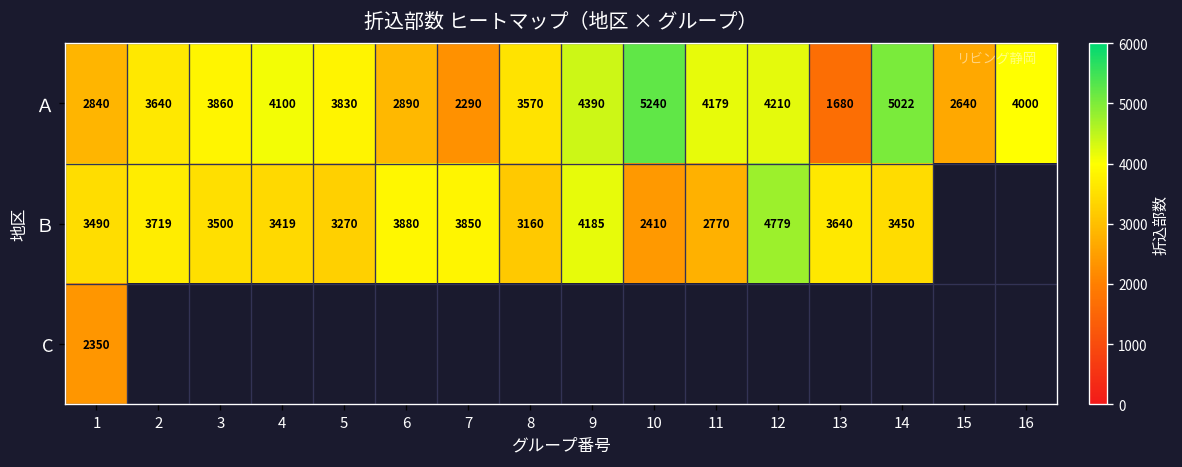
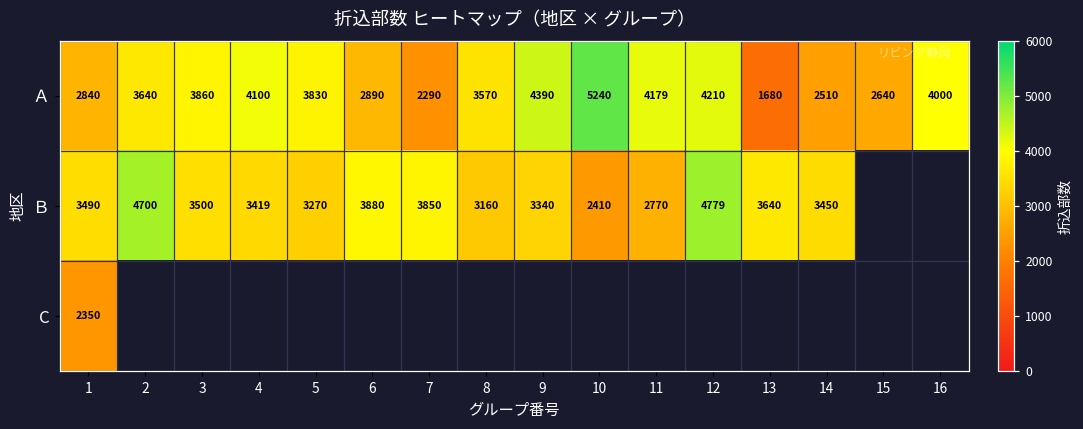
Ａ, 14: 5022 -> 2510
Ｂ, 2: 3719 -> 4700
Ｂ, 9: 4185 -> 3340
